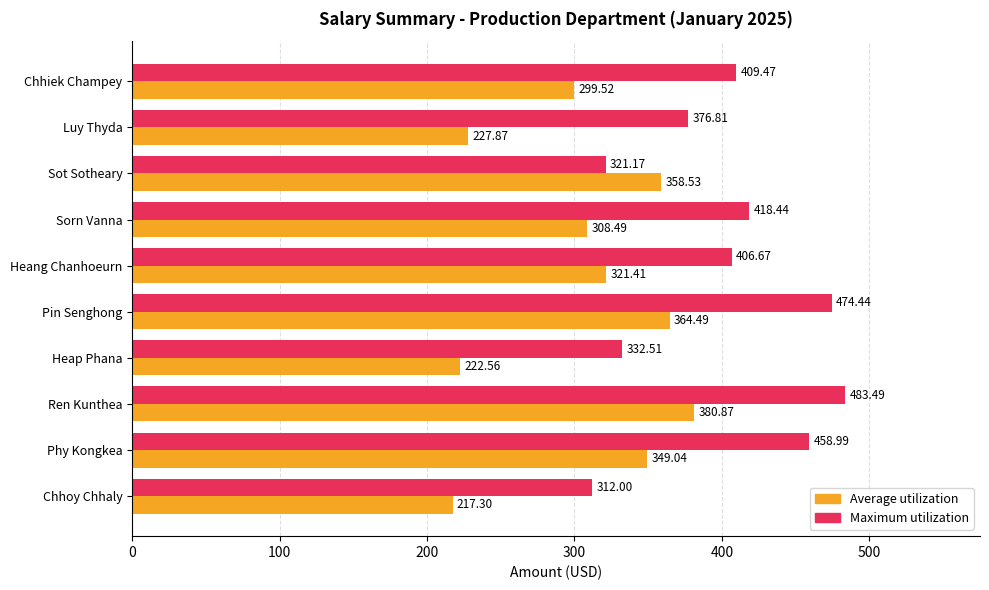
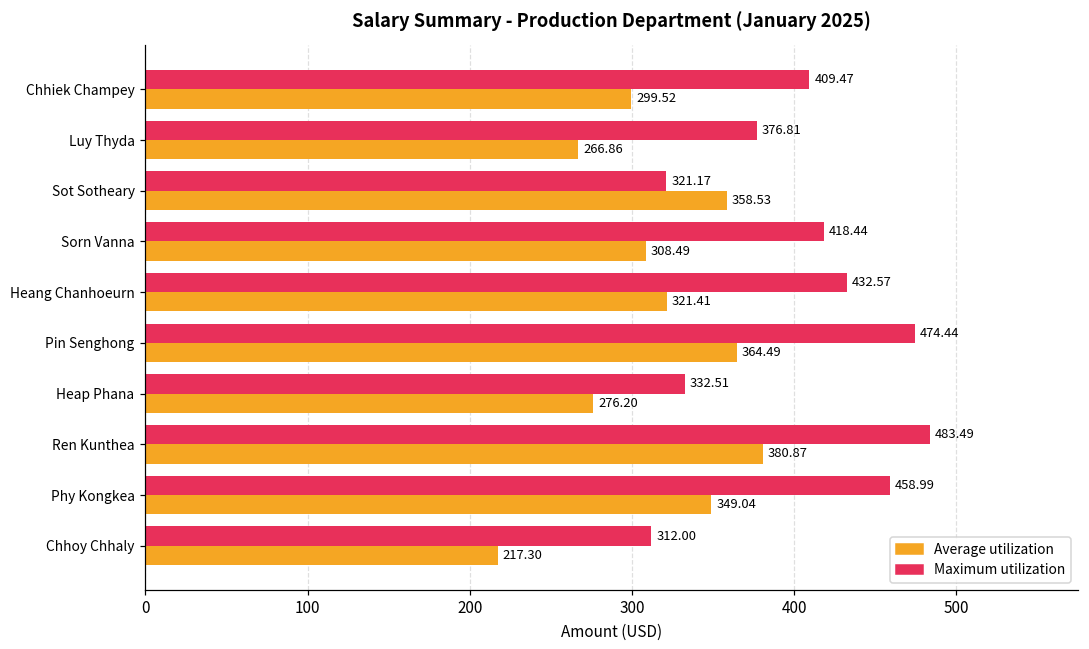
Average utilization, Luy Thyda: 227.87 -> 266.86
Maximum utilization, Heang Chanhoeurn: 406.67 -> 432.57
Average utilization, Heap Phana: 222.56 -> 276.20
